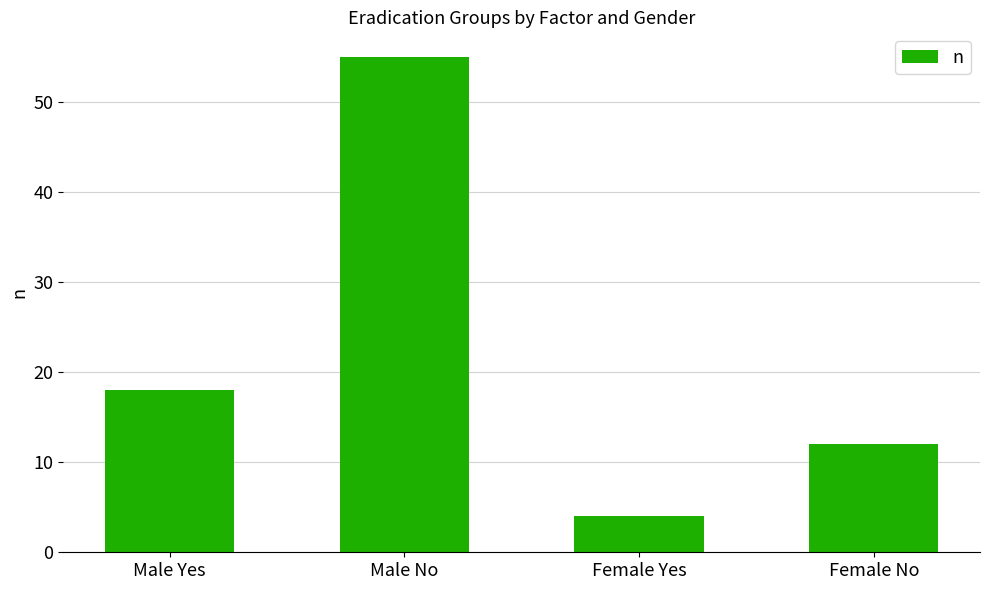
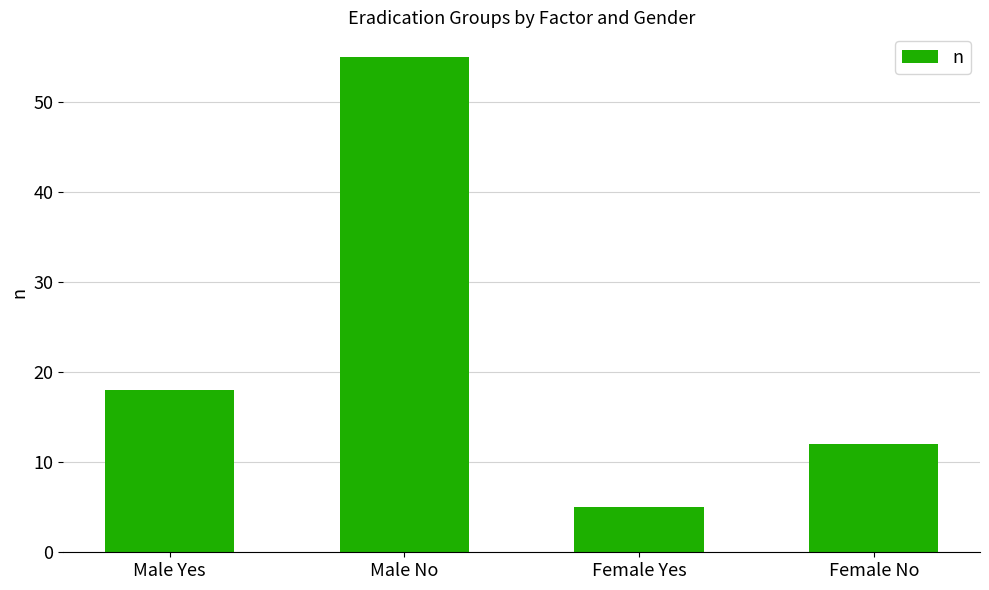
Female Yes: 4 -> 5
